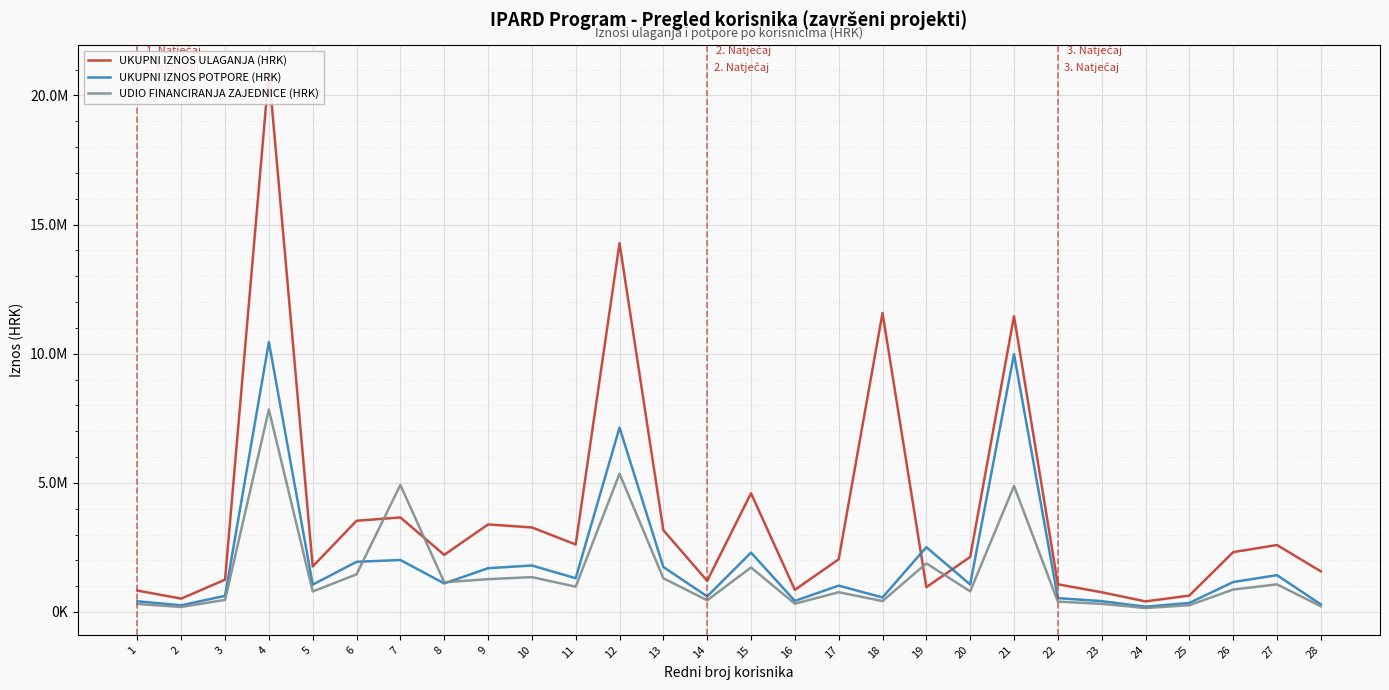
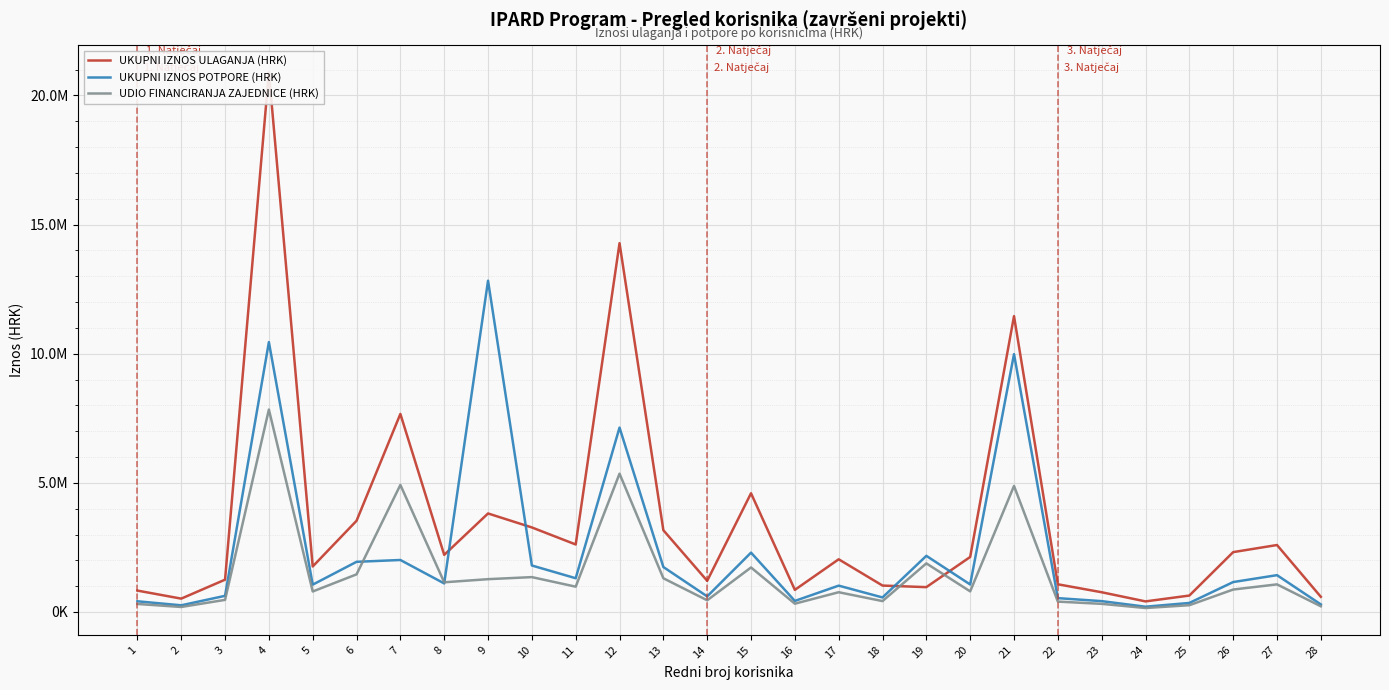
UKUPNI IZNOS ULAGANJA (HRK), 7: 3700000 -> 7700000
UKUPNI IZNOS ULAGANJA (HRK), 9: 3400000 -> 3800000
UKUPNI IZNOS POTPORE (HRK), 9: 1700000 -> 12800000
UKUPNI IZNOS ULAGANJA (HRK), 18: 11600000 -> 1000000
UKUPNI IZNOS POTPORE (HRK), 19: 2500000 -> 2200000
UKUPNI IZNOS ULAGANJA (HRK), 28: 1600000 -> 600000
